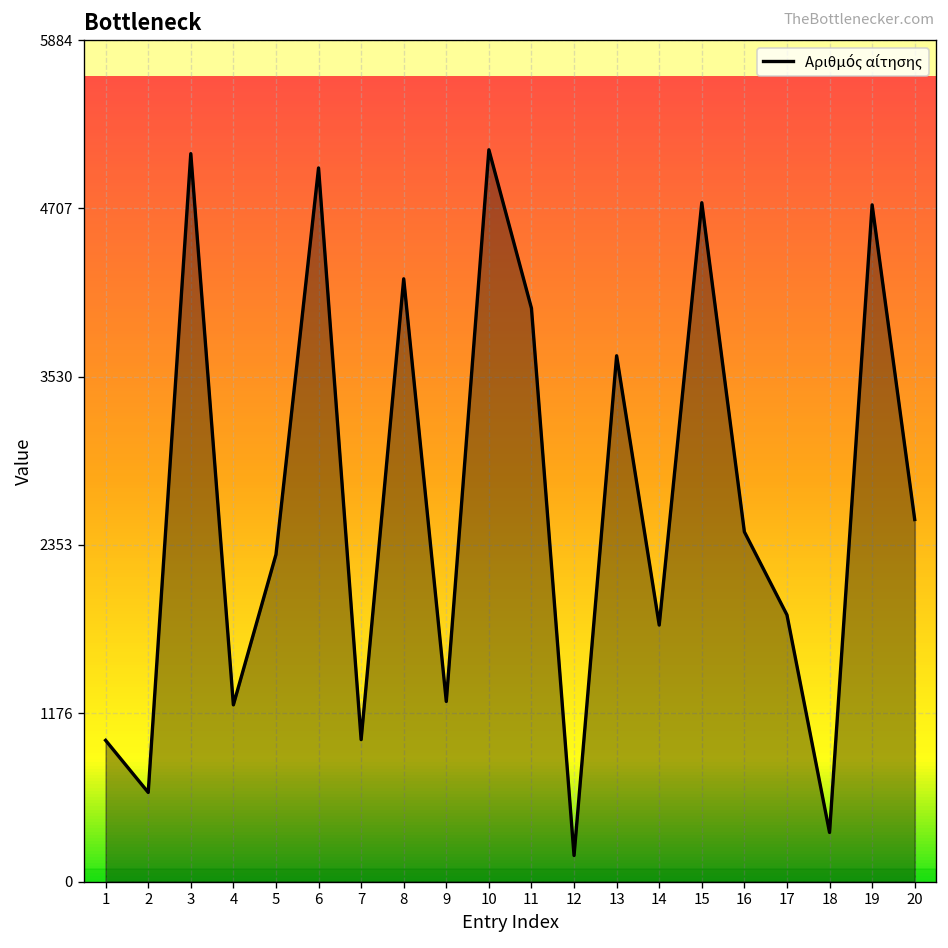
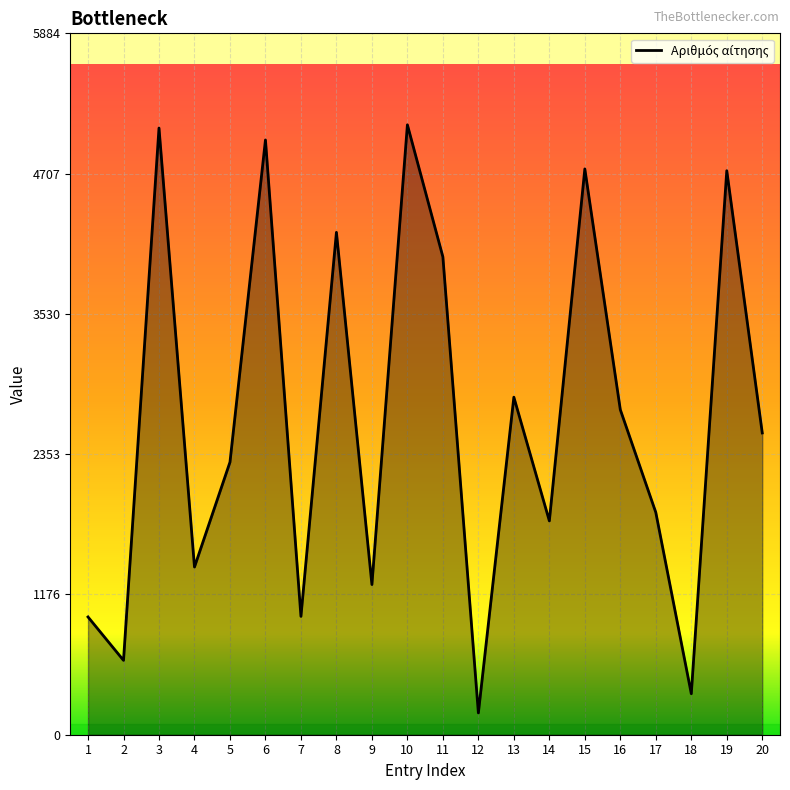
4: 1240 -> 1410
13: 3680 -> 2830
16: 2450 -> 2730
